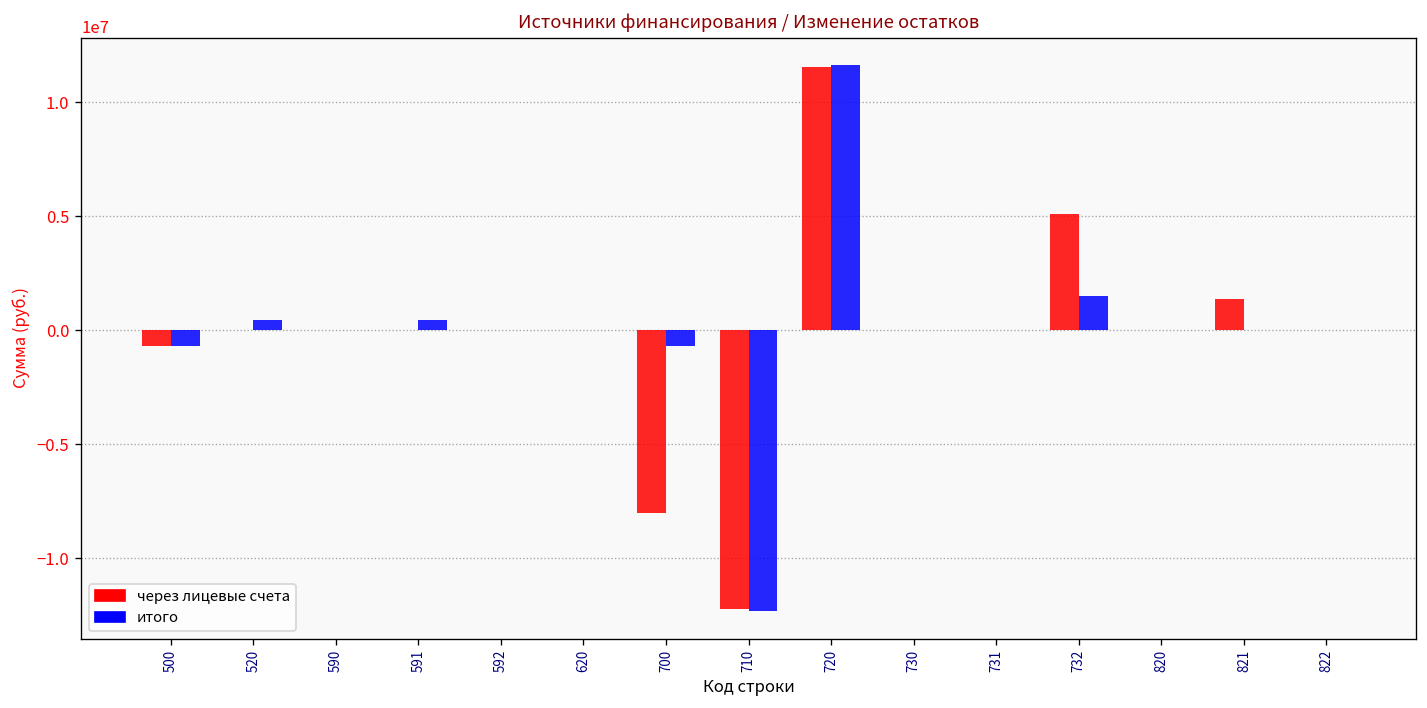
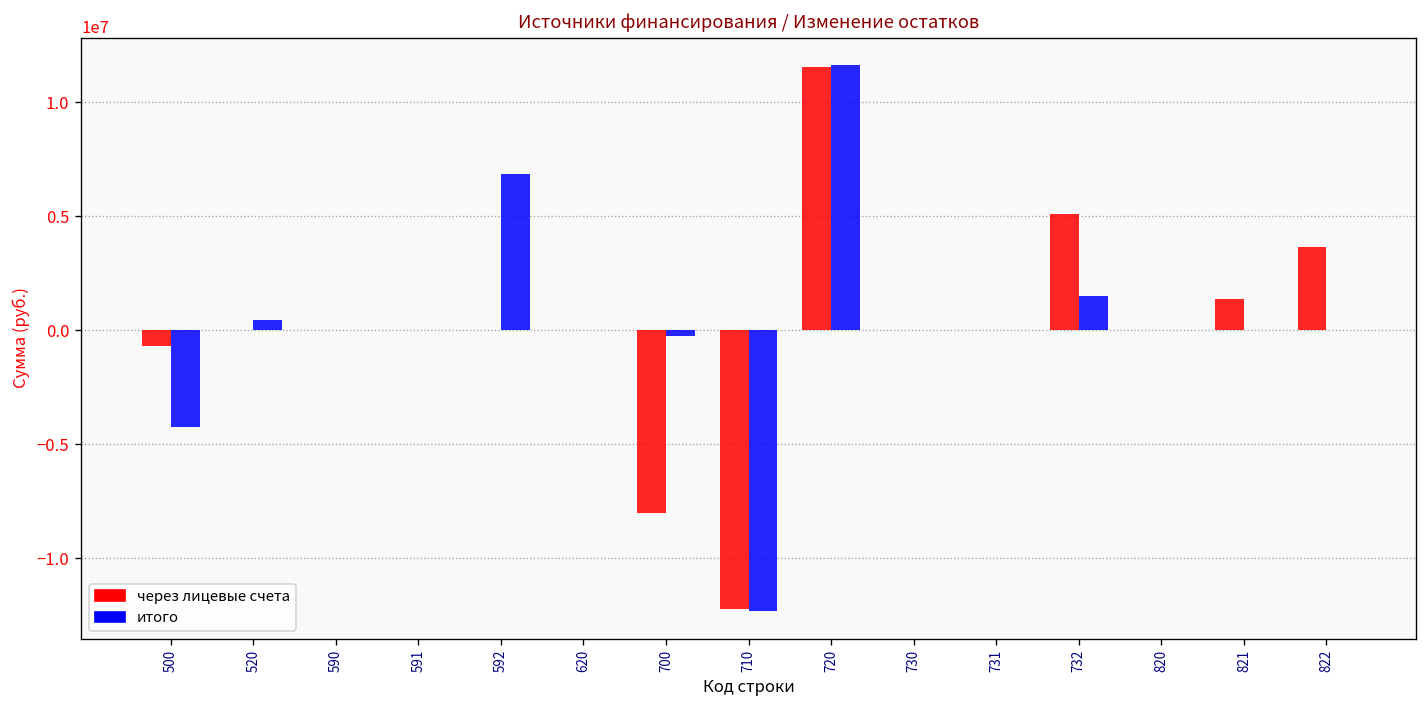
итого, 500: -700000 -> -4300000
итого, 591: 500000 -> 0
итого, 592: 0 -> 6800000
итого, 700: -700000 -> -300000
через лицевые счета, 822: 0 -> 3600000
